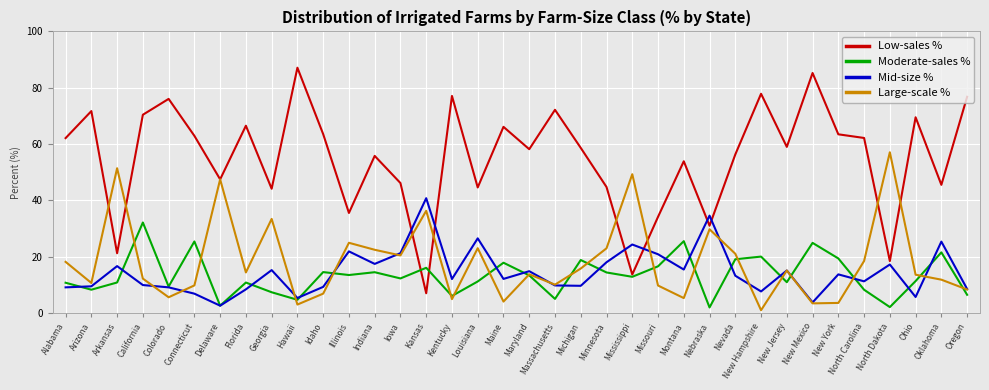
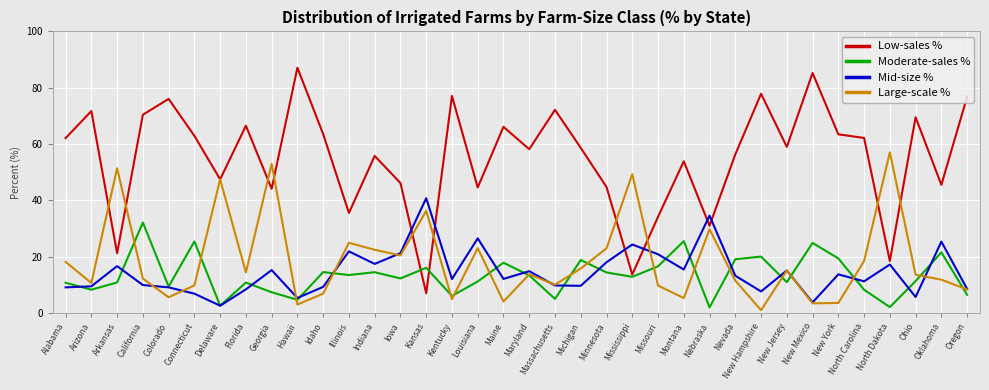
Large-scale %, Georgia: 33 -> 53
Large-scale %, Nevada: 21 -> 11
